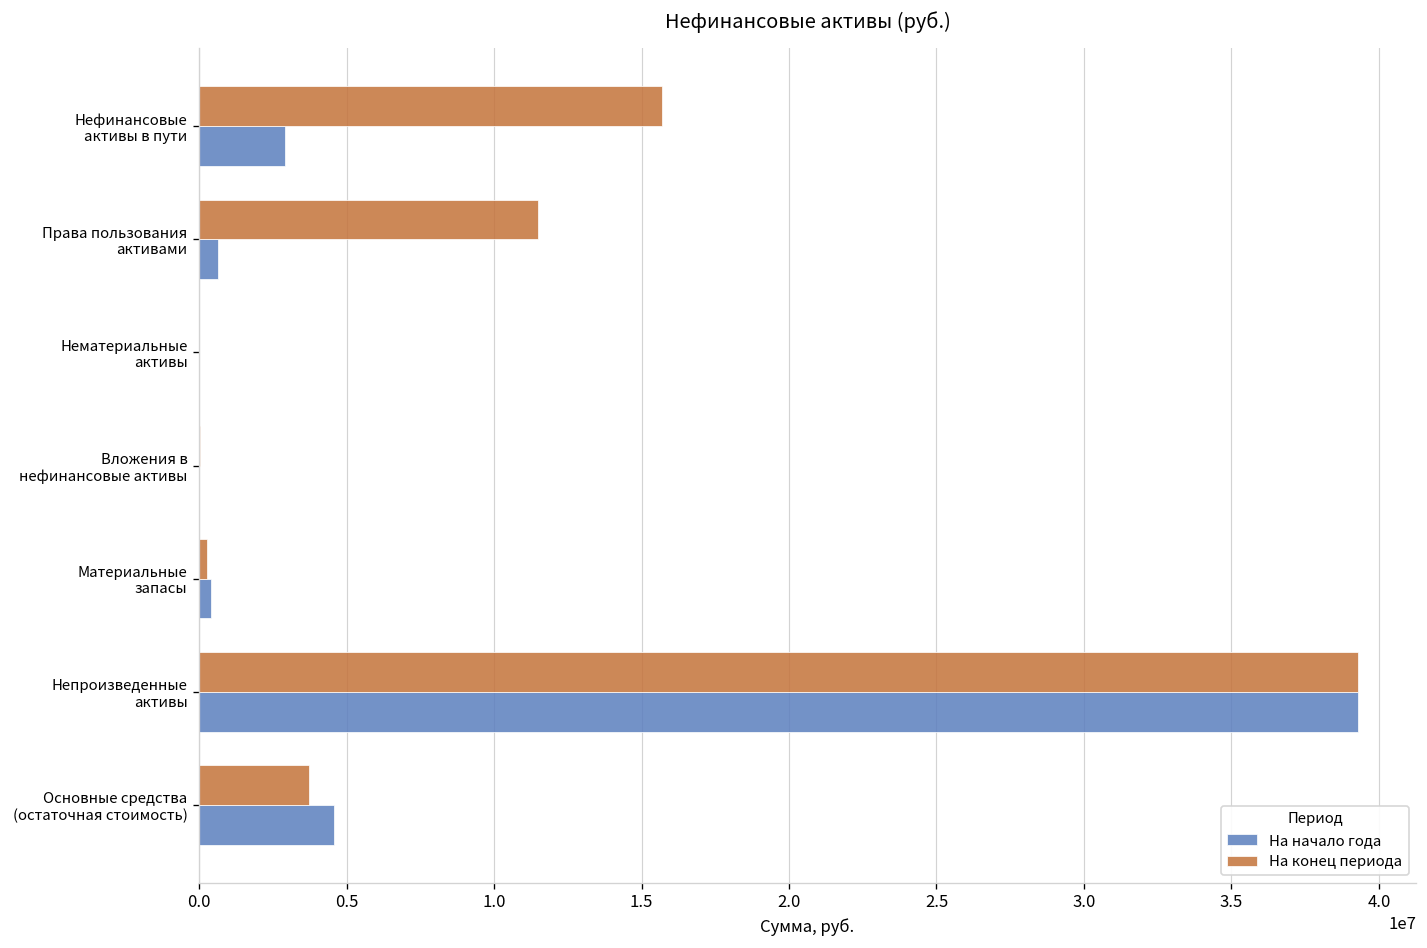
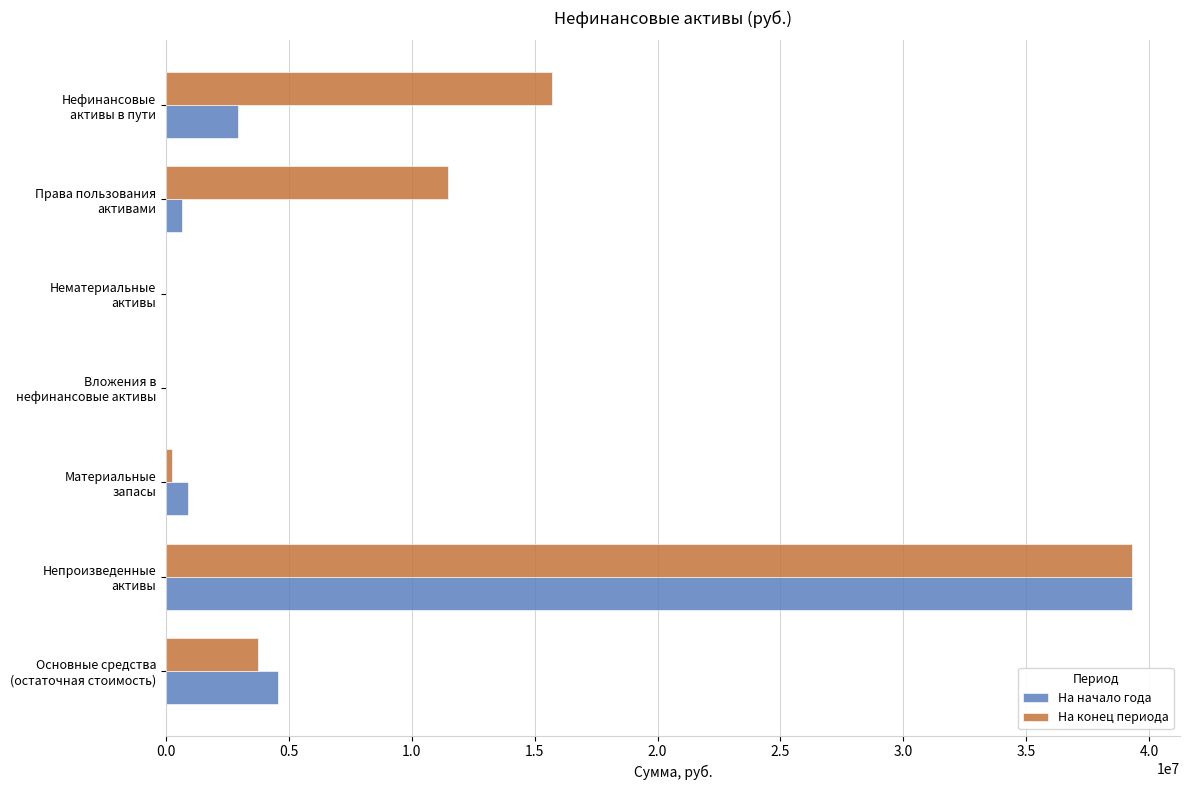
На начало года, Материальные запасы: 400000 -> 900000
